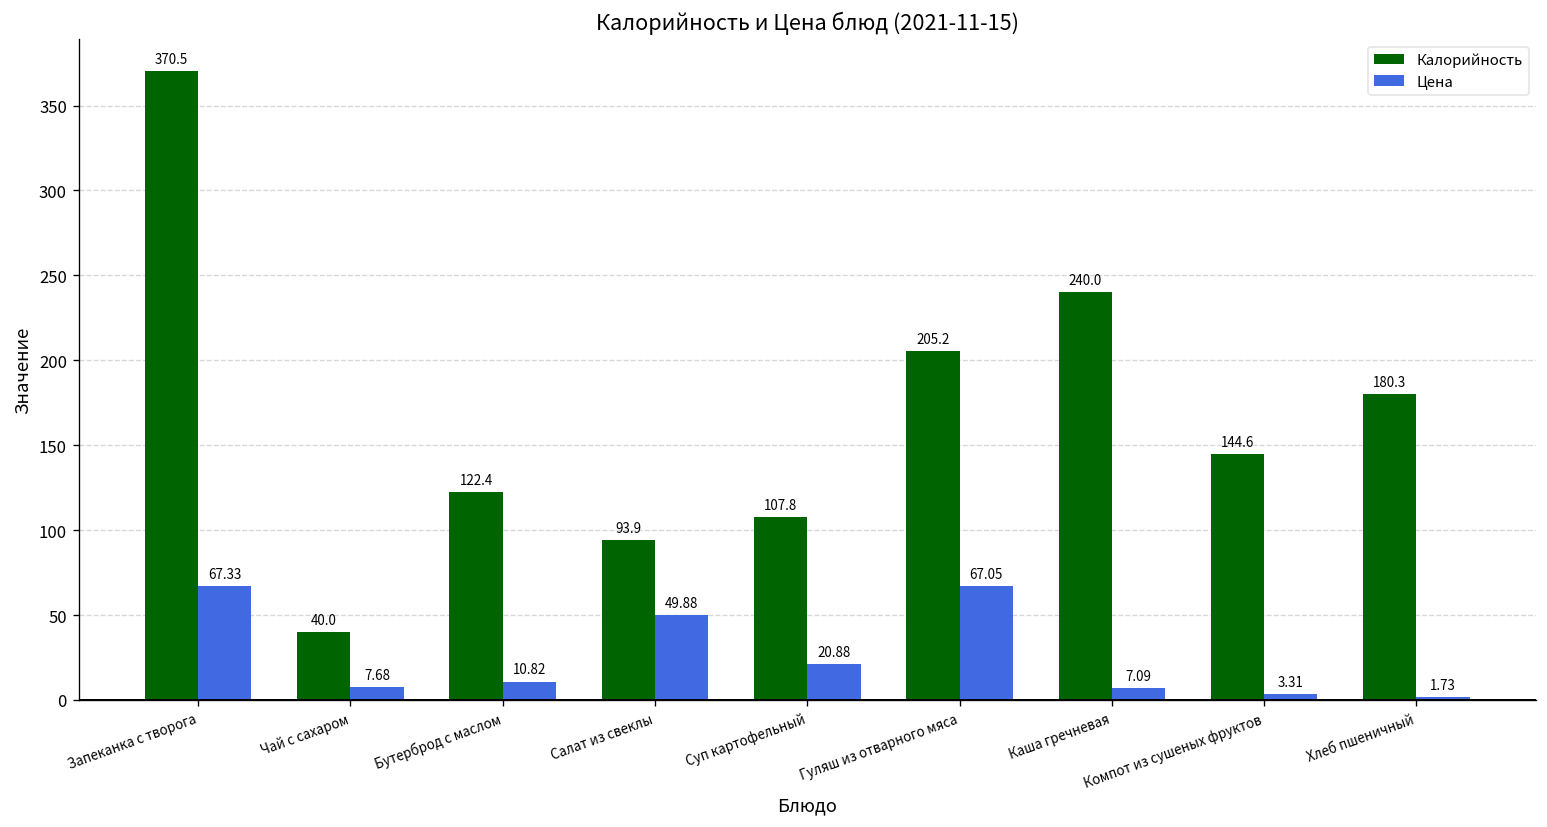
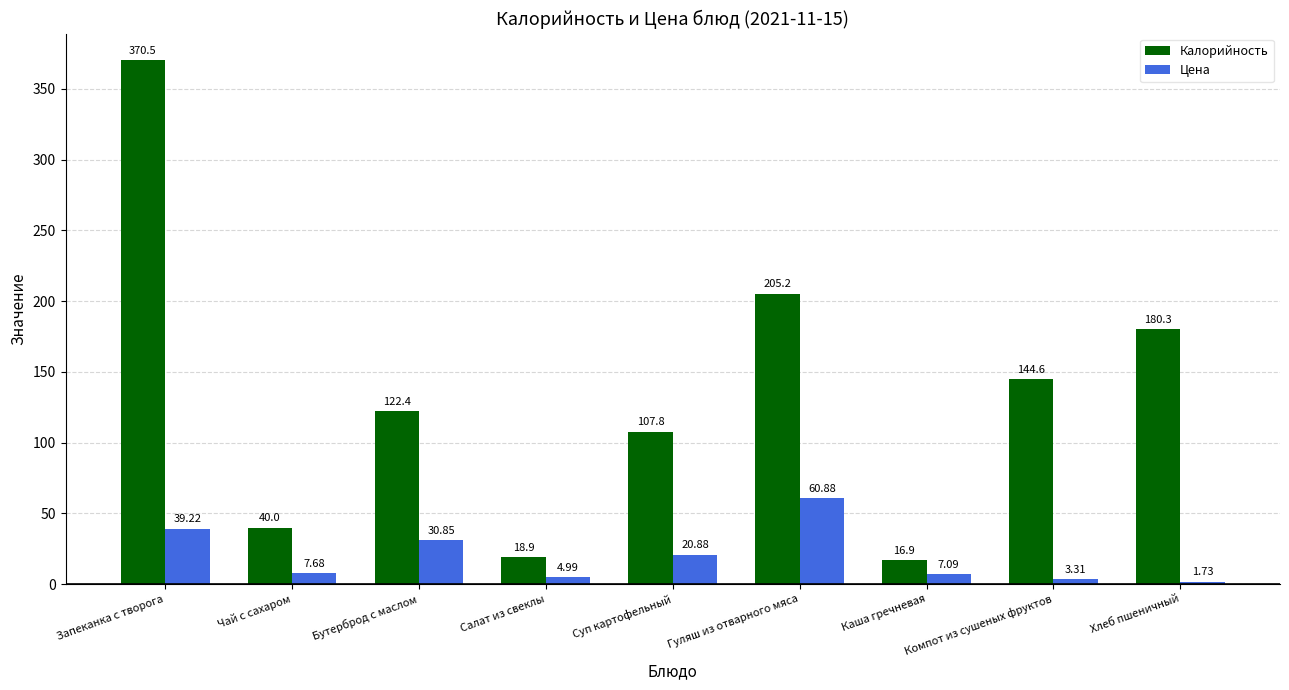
Цена, Запеканка с творога: 67.33 -> 39.22
Цена, Бутерброд с маслом: 10.82 -> 30.85
Калорийность, Салат из свеклы: 93.9 -> 18.9
Цена, Салат из свеклы: 49.88 -> 4.99
Цена, Гуляш из отварного мяса: 67.05 -> 60.88
Калорийность, Каша гречневая: 240.0 -> 16.9
